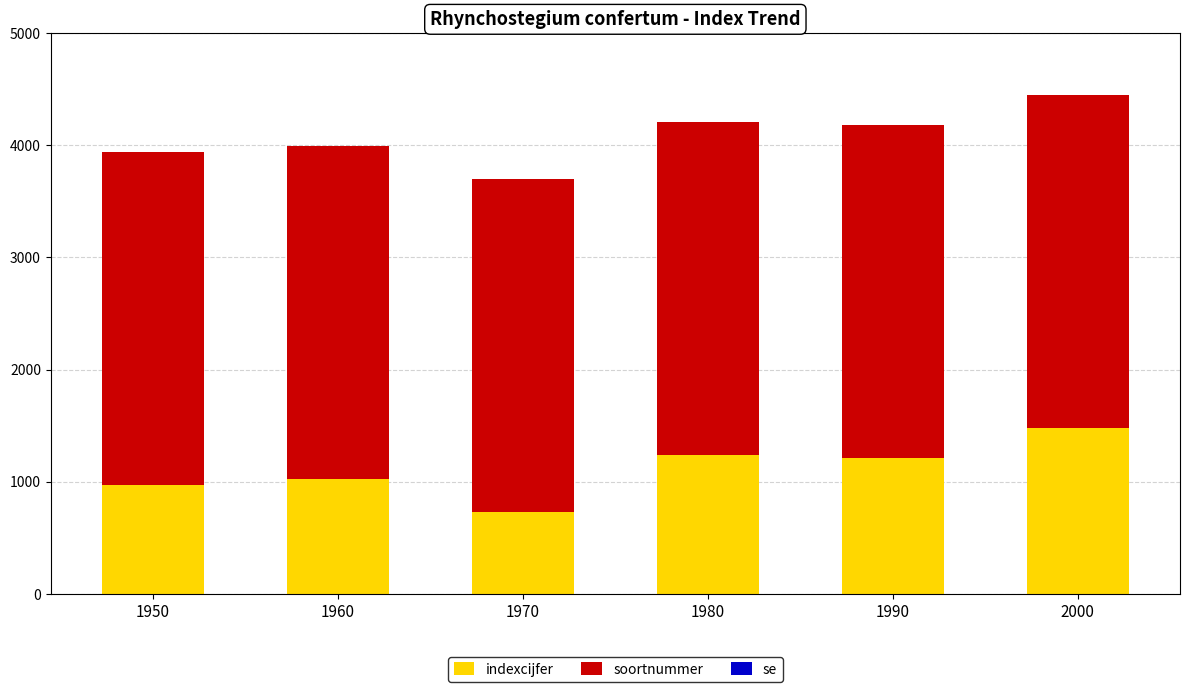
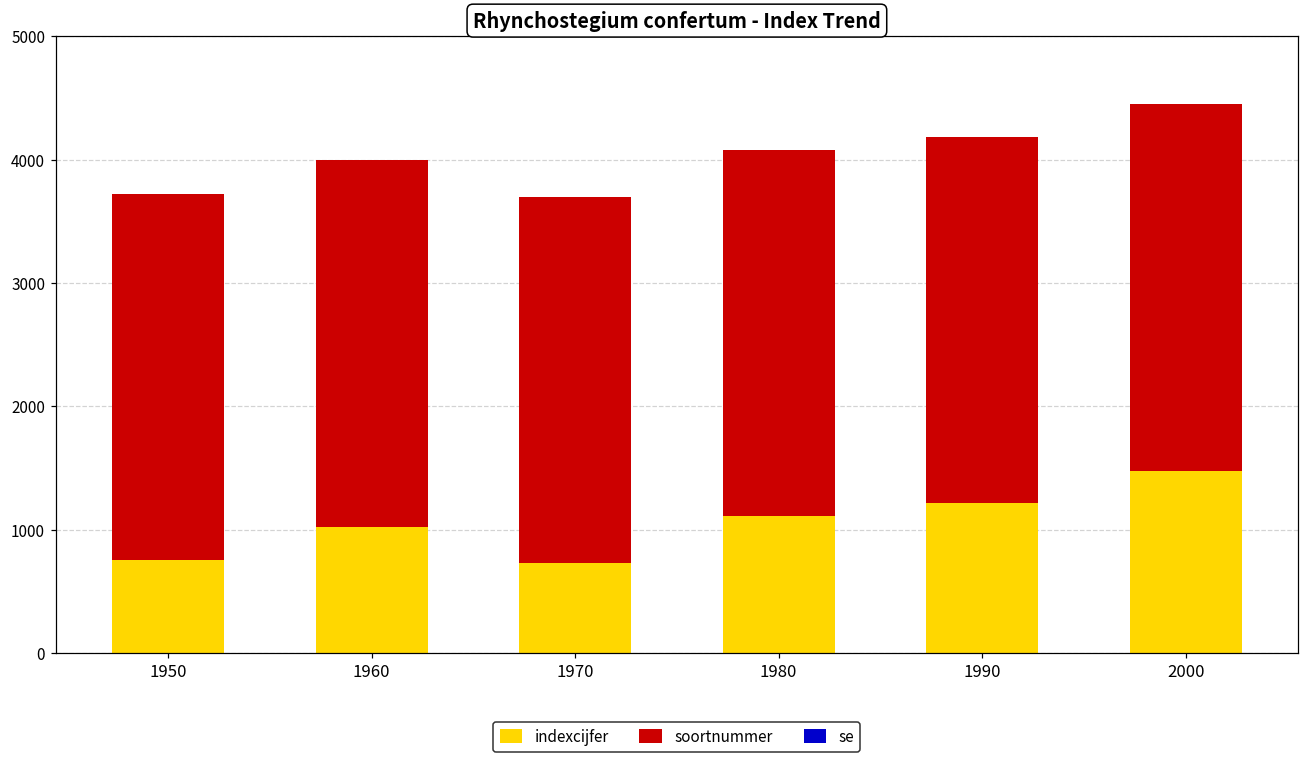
indexcijfer, 1950: 970 -> 750
indexcijfer, 1980: 1240 -> 1110
